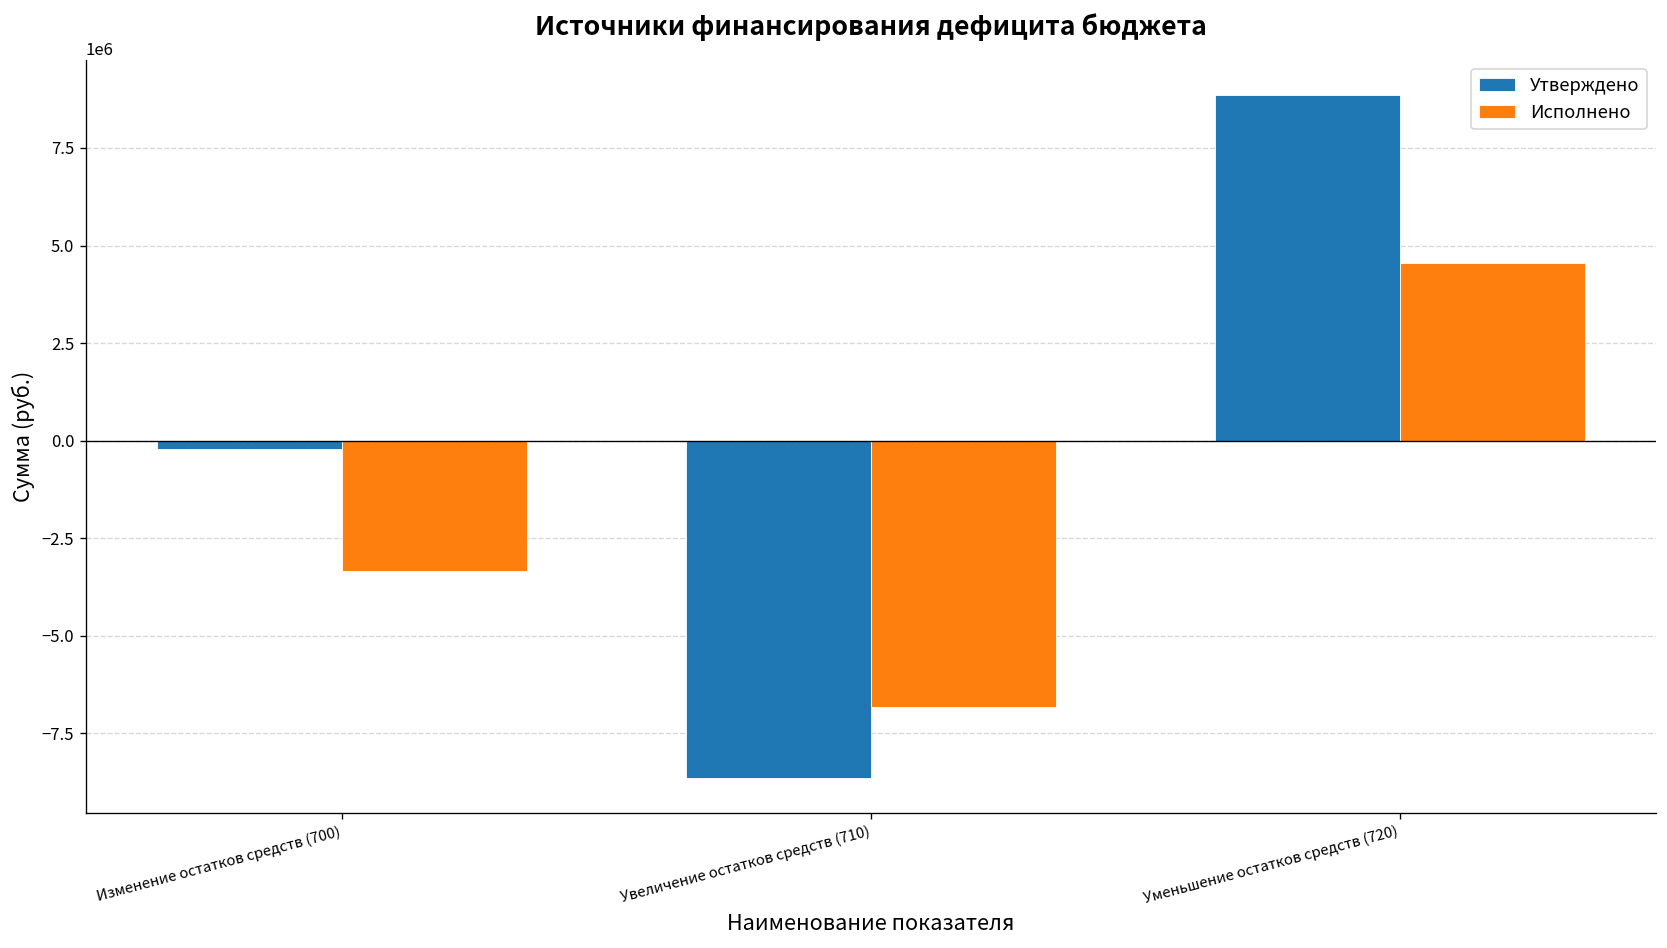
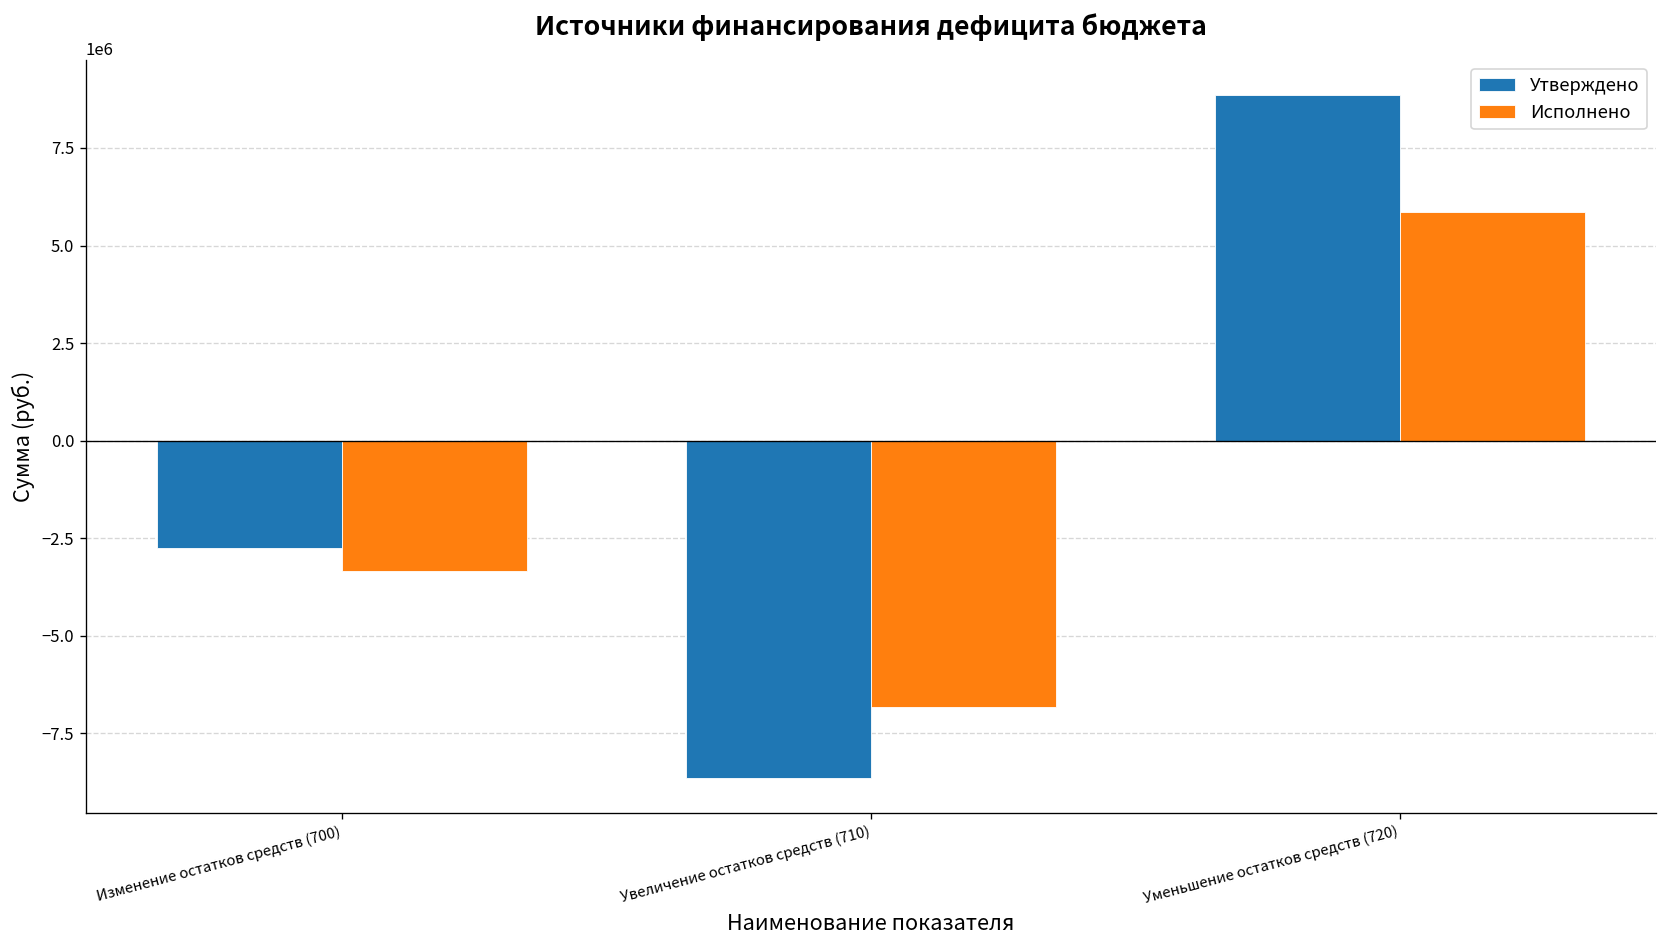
Утверждено, Изменение остатков средств (700): -200000 -> -2800000
Исполнено, Уменьшение остатков средств (720): 4600000 -> 5800000
